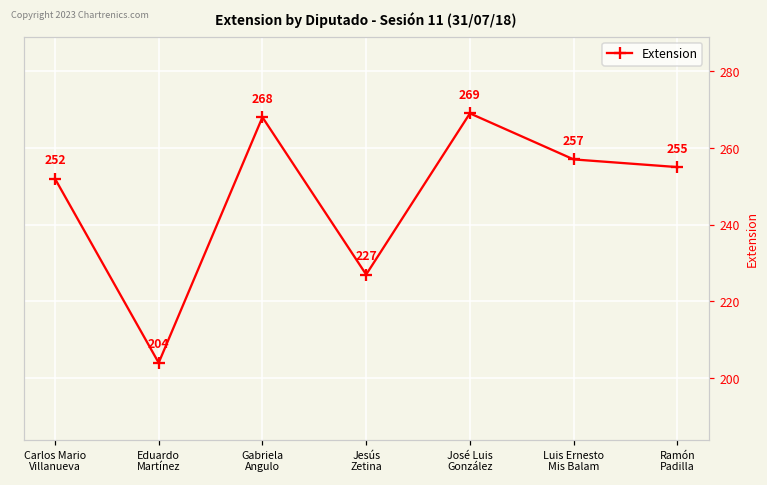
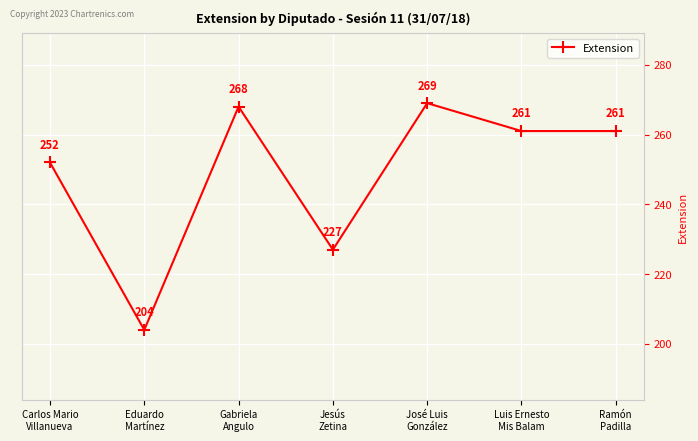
Luis Ernesto Mis Balam: 257 -> 261
Ramón Padilla: 255 -> 261
